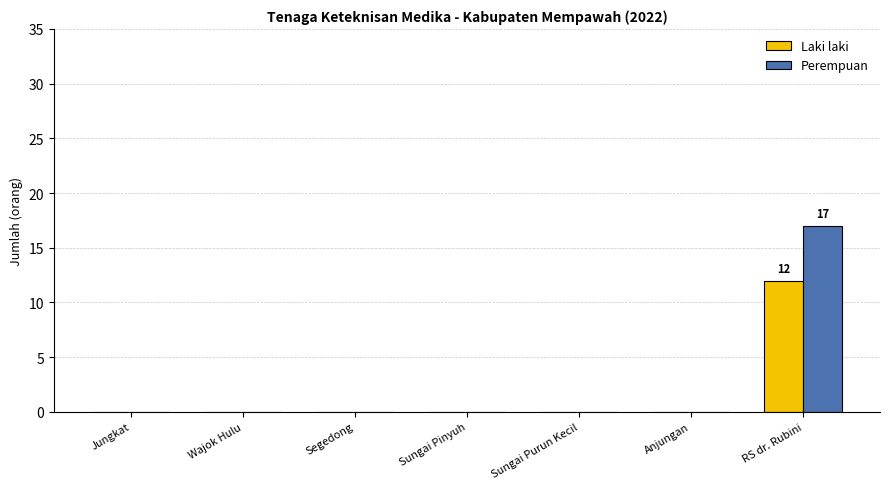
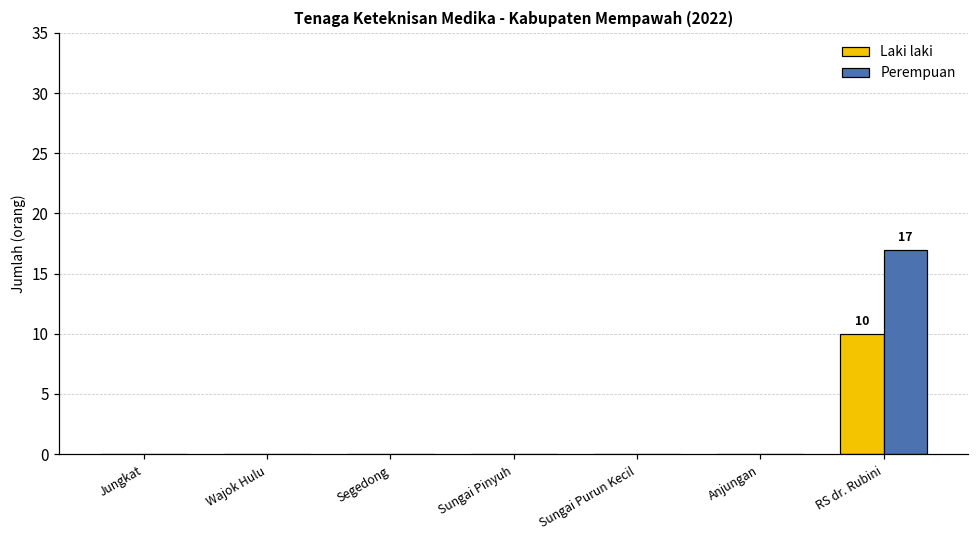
Laki laki, RS dr. Rubini: 12 -> 10
